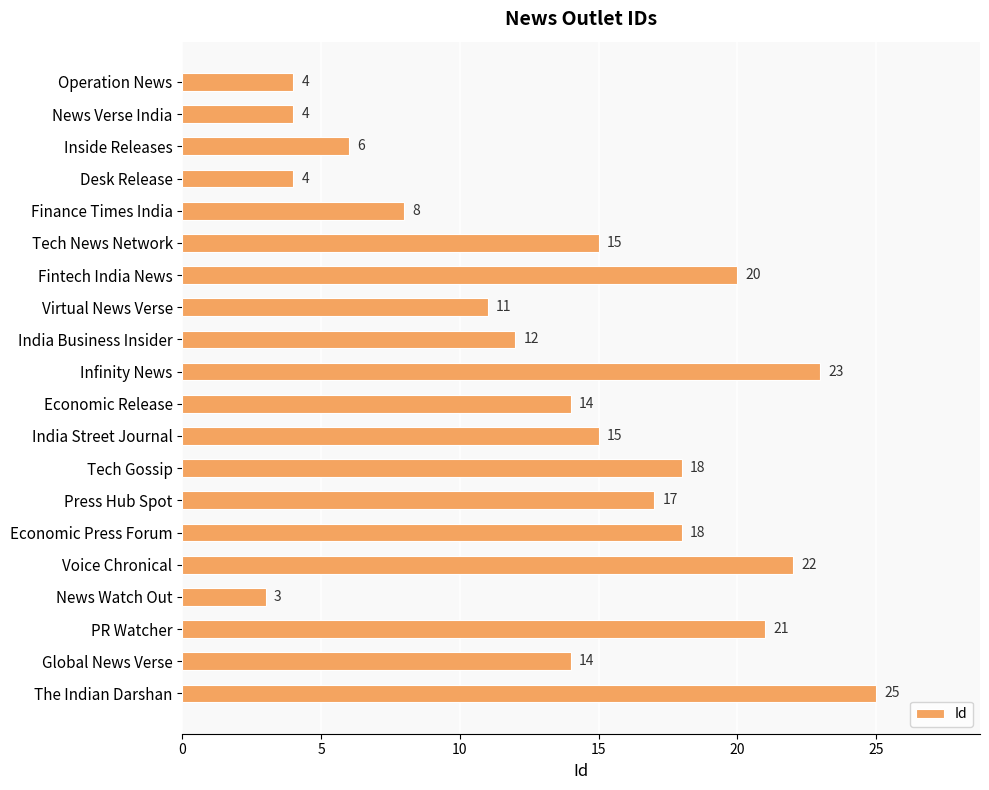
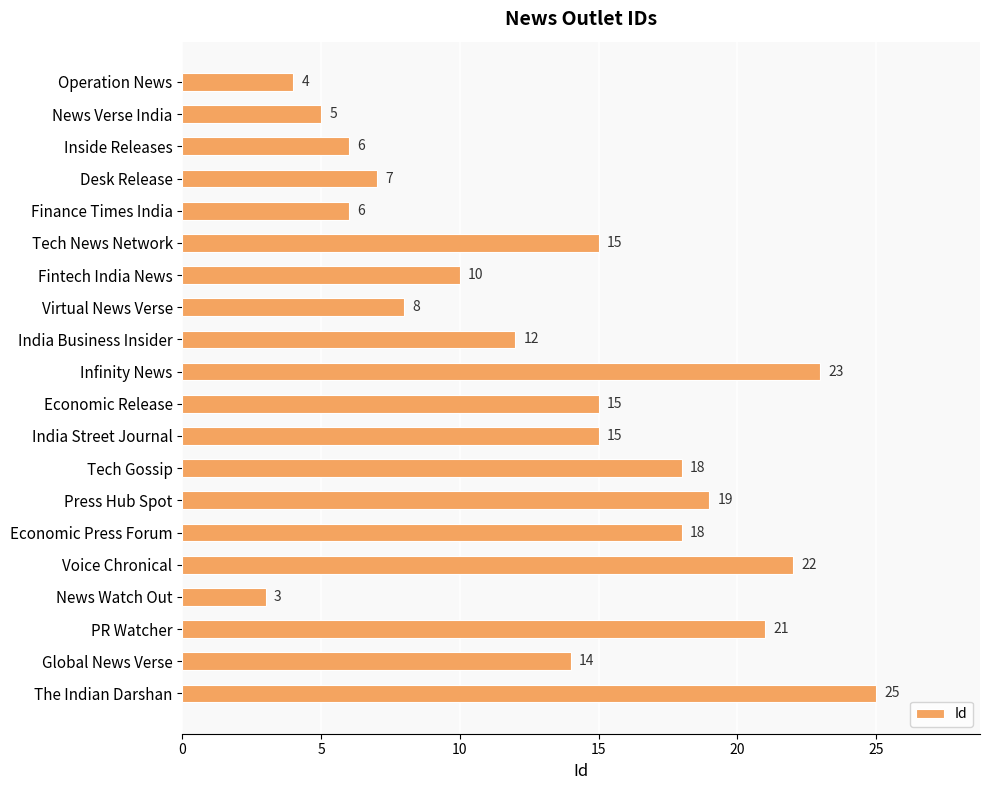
News Verse India: 4 -> 5
Desk Release: 4 -> 7
Finance Times India: 8 -> 6
Fintech India News: 20 -> 10
Virtual News Verse: 11 -> 8
Economic Release: 14 -> 15
Press Hub Spot: 17 -> 19
